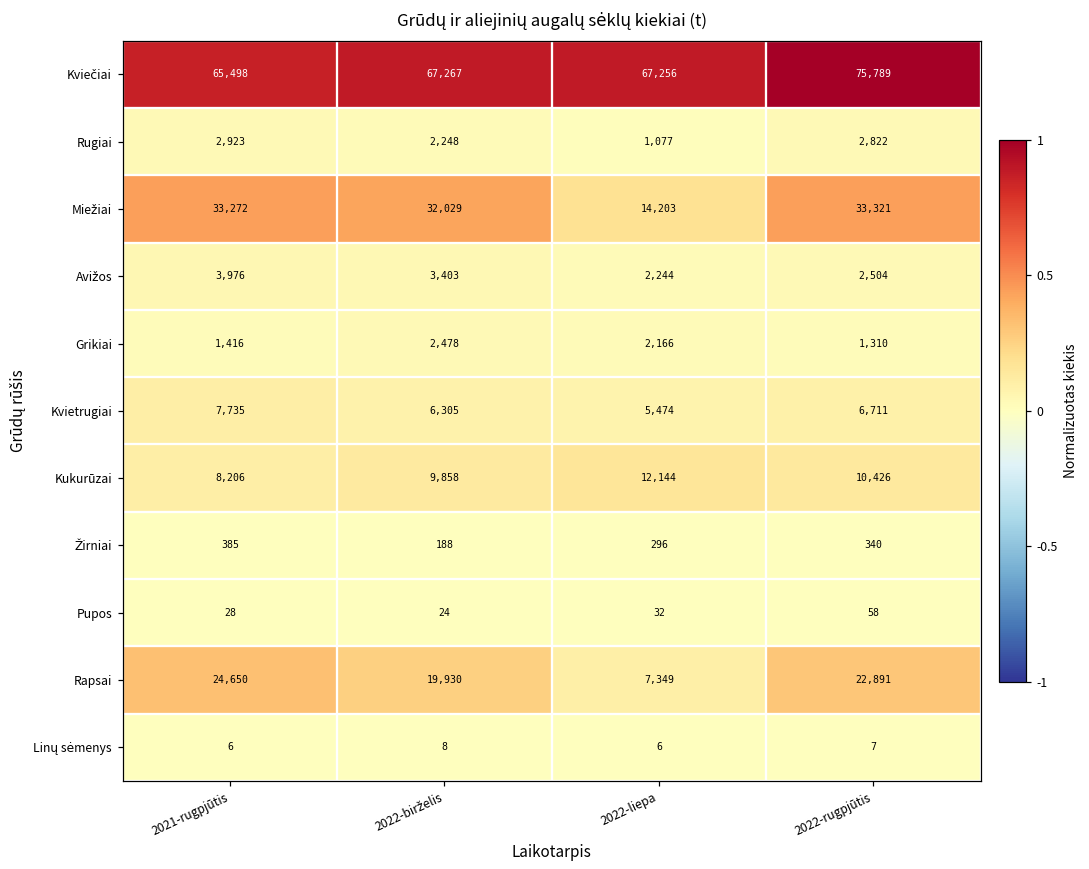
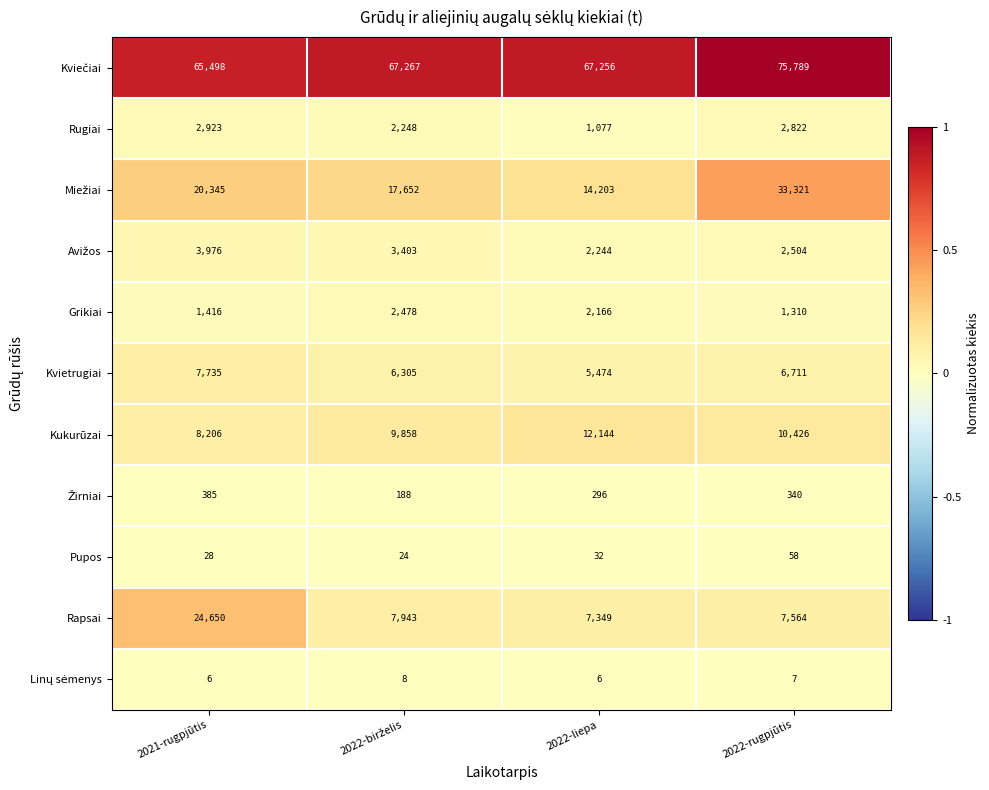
Miežiai, 2021-rugpjūtis: 33,272 -> 20,345
Miežiai, 2022-birželis: 32,029 -> 17,652
Rapsai, 2022-birželis: 19,930 -> 7,943
Rapsai, 2022-rugpjūtis: 22,891 -> 7,564
